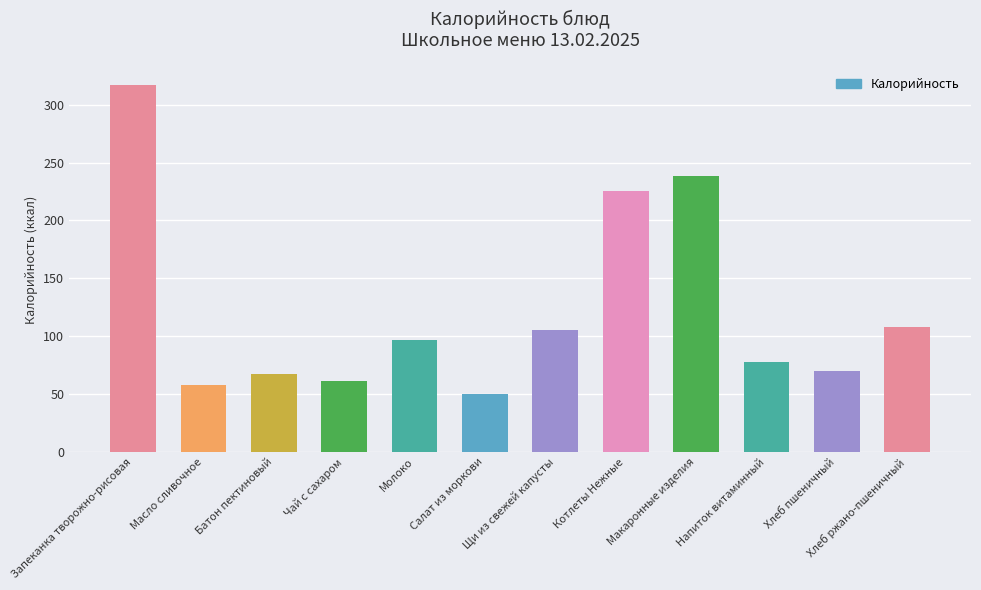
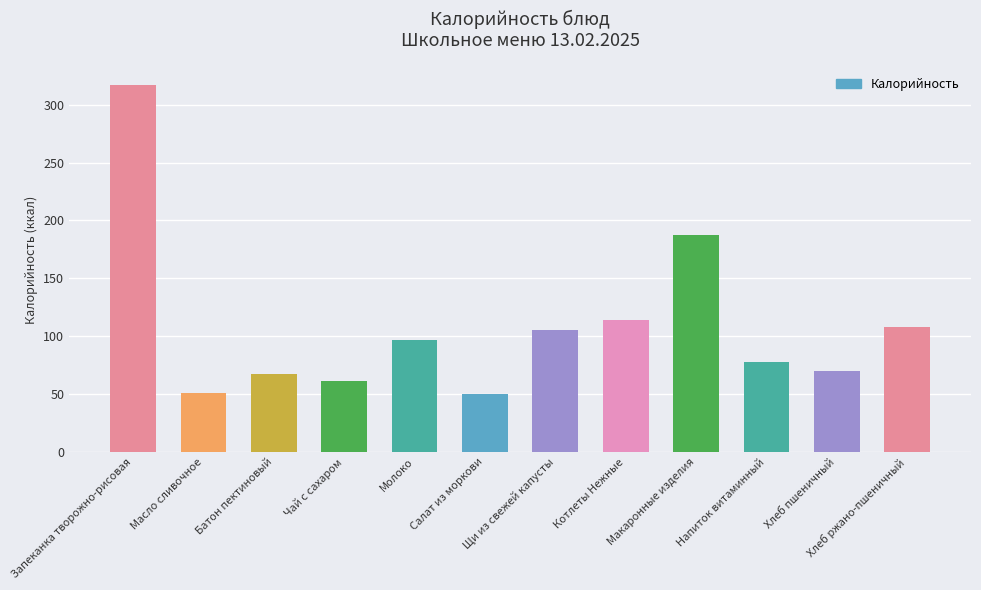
Масло сливочное: 58 -> 51
Котлеты Нежные: 226 -> 114
Макаронные изделия: 239 -> 188
